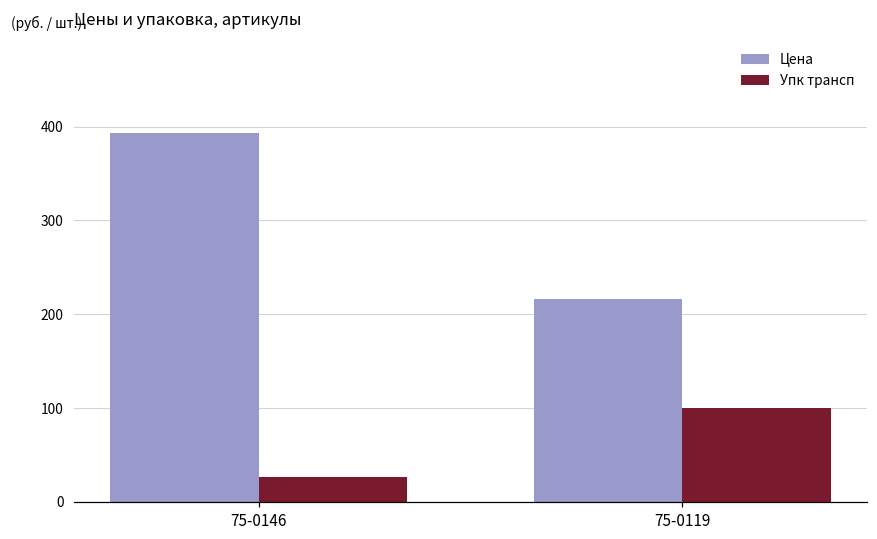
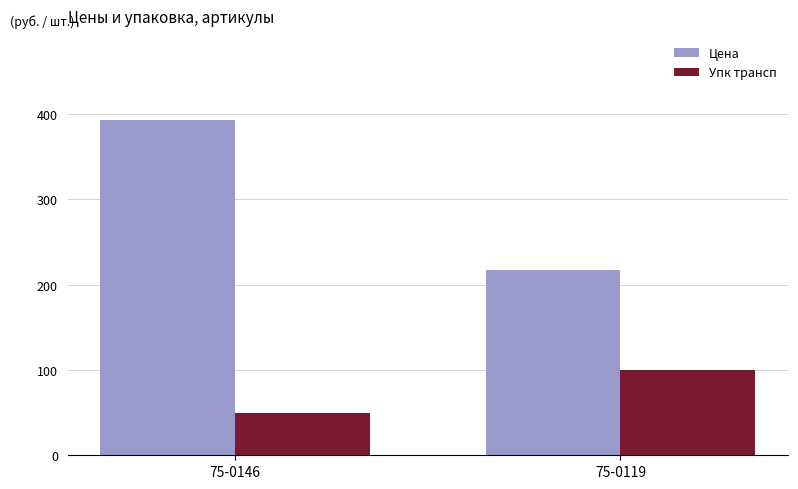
Упк трансп, 75-0146: 30 -> 50
